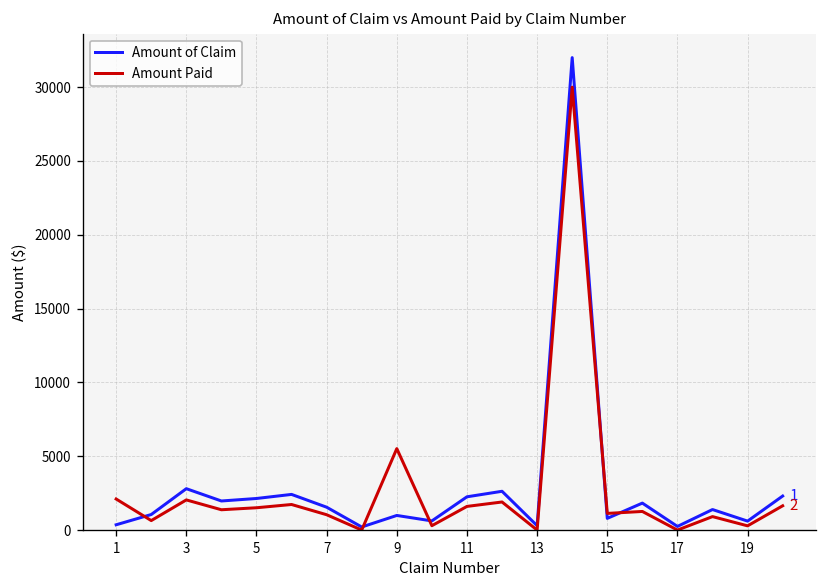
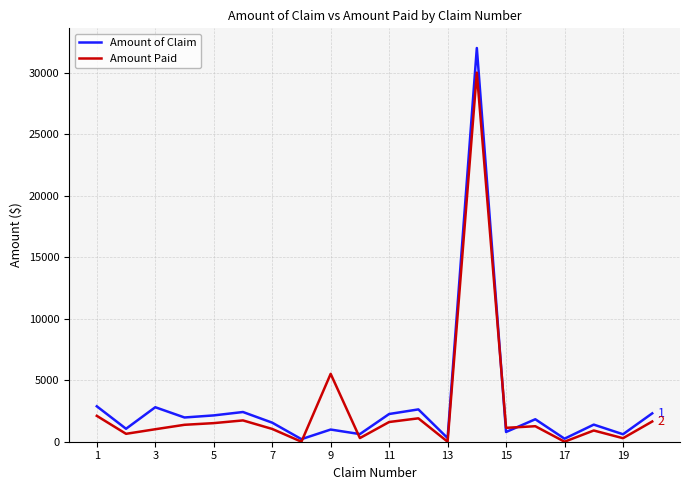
Amount of Claim, 1: 400 -> 2900
Amount Paid, 3: 2000 -> 1000
